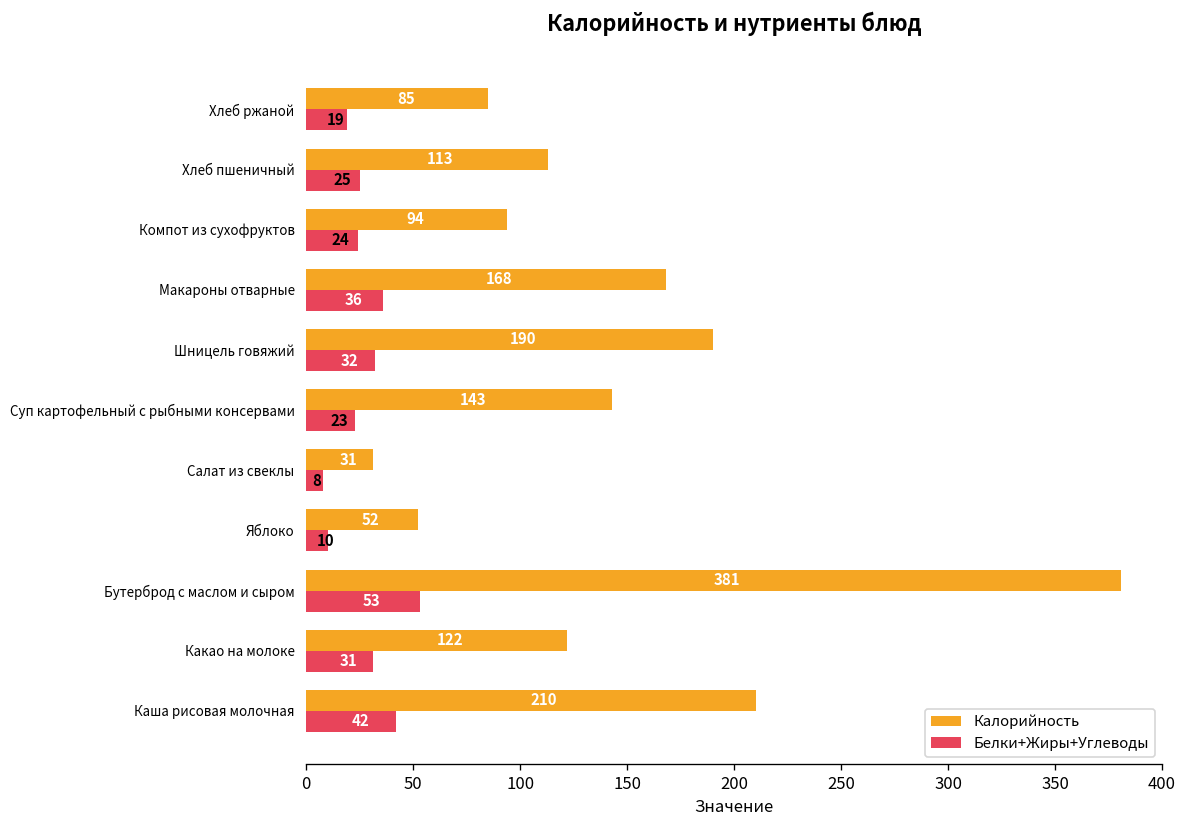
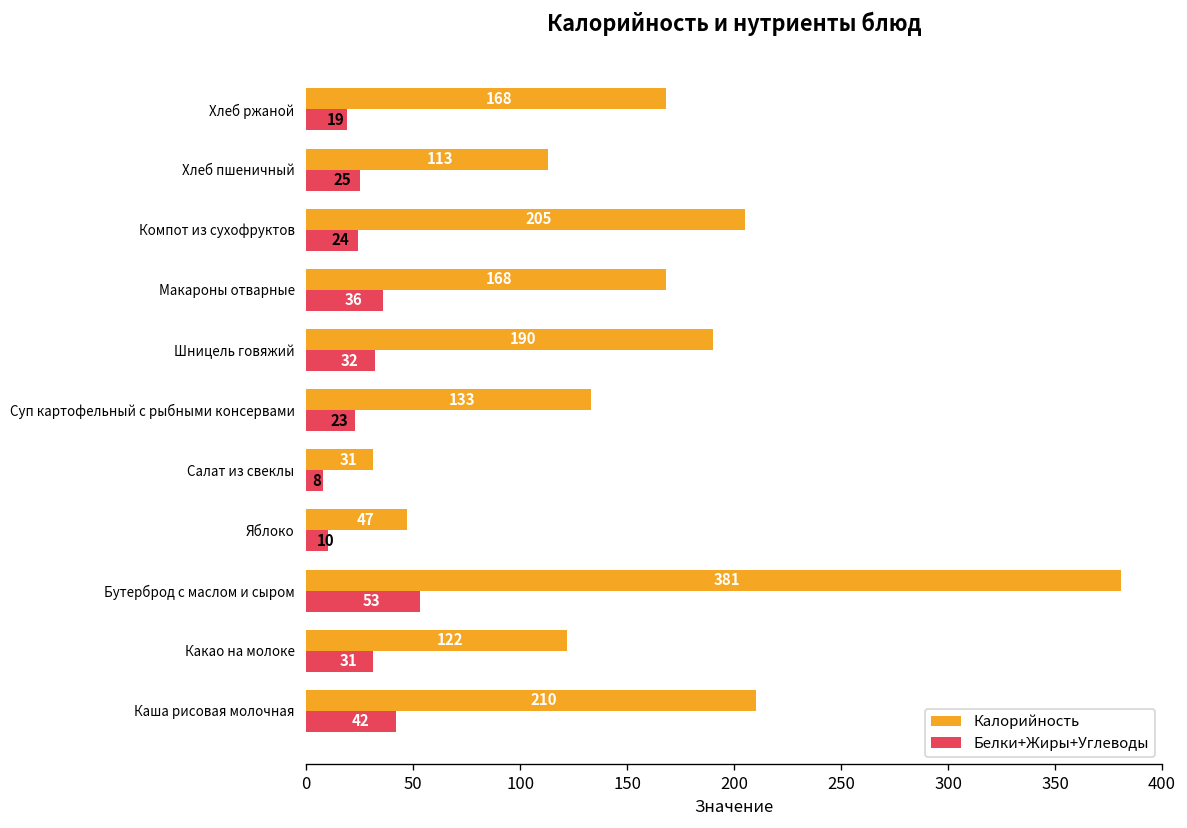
Калорийность, Хлеб ржаной: 85 -> 168
Калорийность, Компот из сухофруктов: 94 -> 205
Калорийность, Суп картофельный с рыбными консервами: 143 -> 133
Калорийность, Яблоко: 52 -> 47
